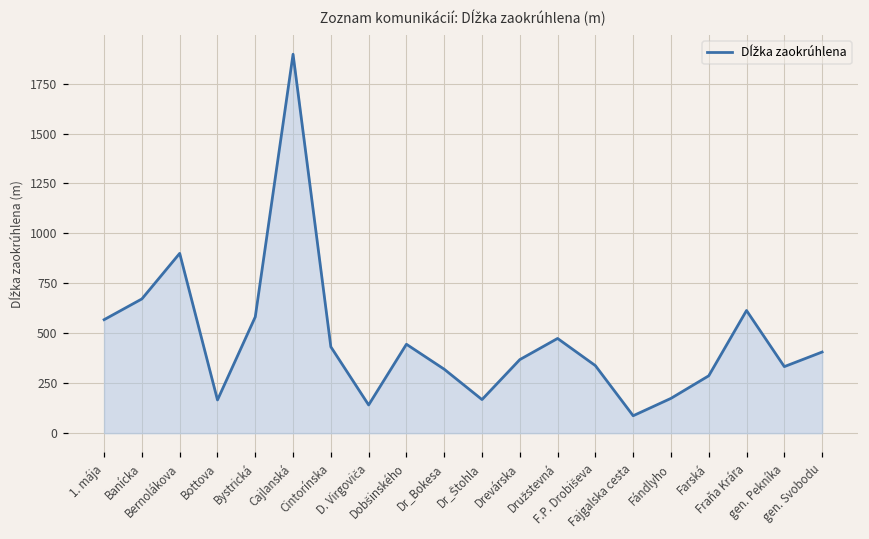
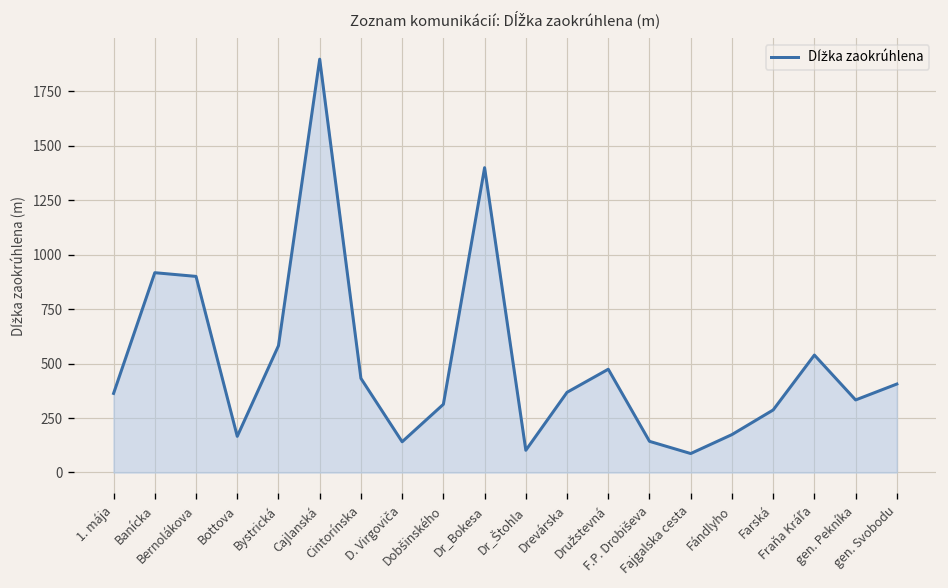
1. mája: 570 -> 360
Banícka: 670 -> 920
Dobšinského: 450 -> 310
Dr_Bokesa: 320 -> 1400
Dr_Štohla: 170 -> 100
F.P. Drobiševa: 340 -> 140
Fraňa Kráľa: 610 -> 540
